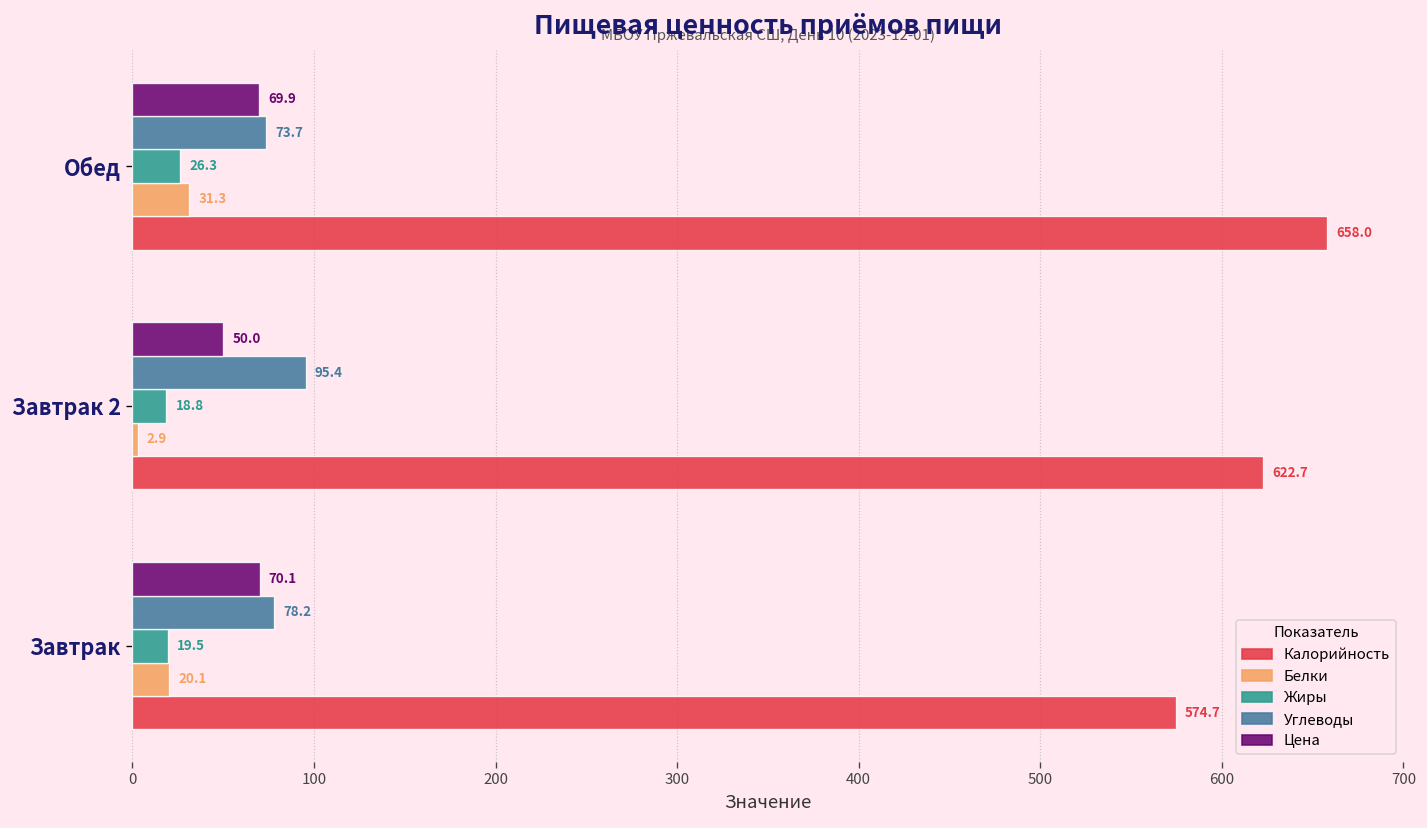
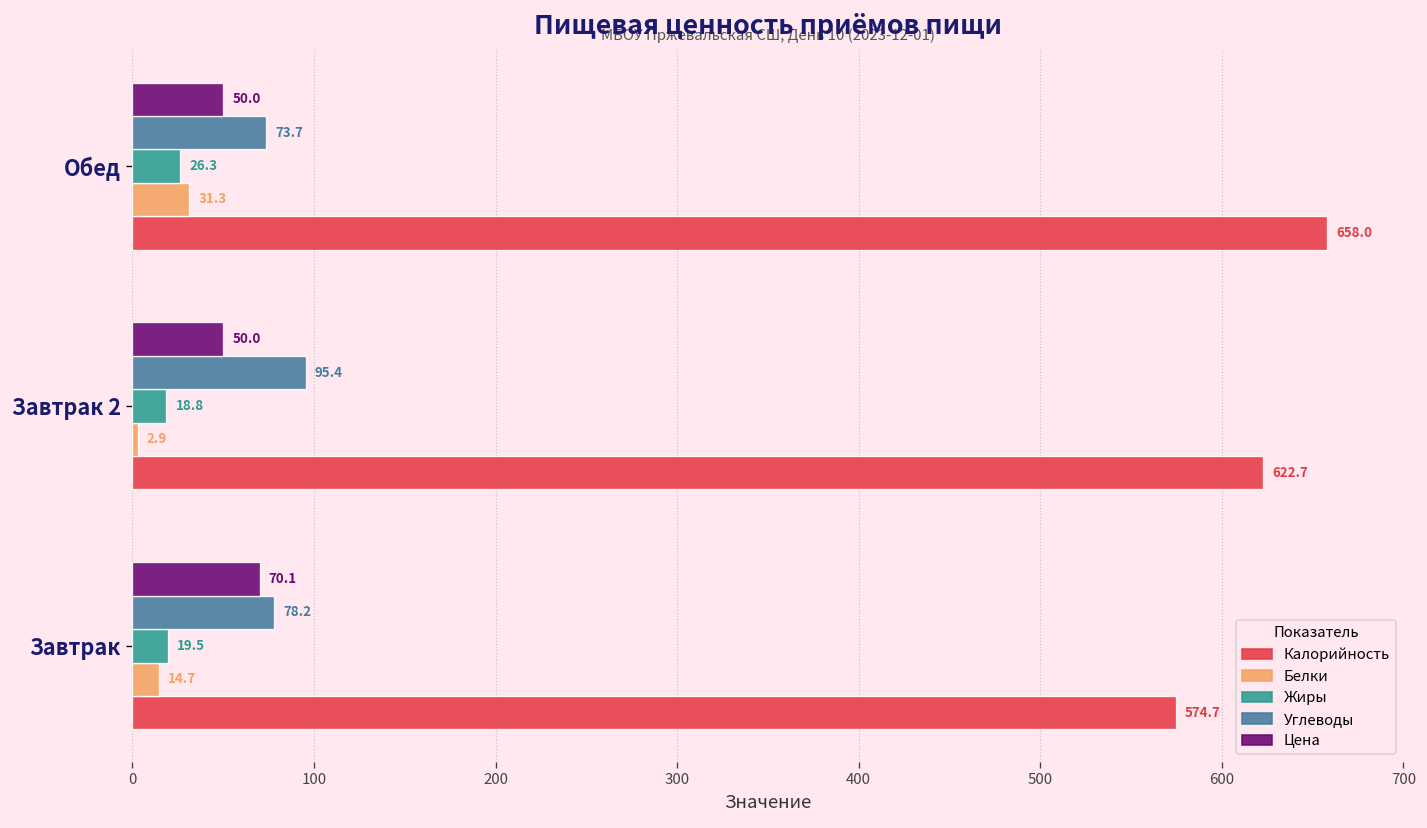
Цена, Обед: 69.9 -> 50.0
Белки, Завтрак: 20.1 -> 14.7
